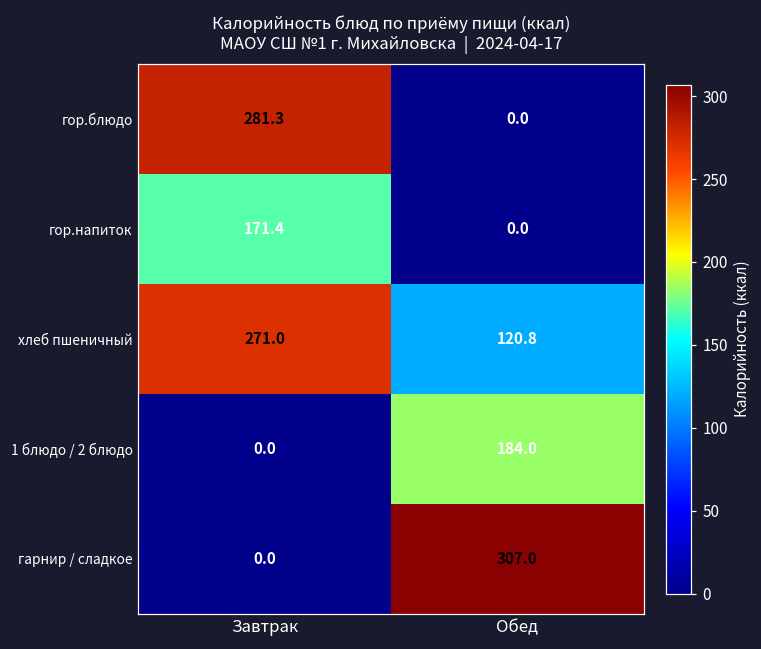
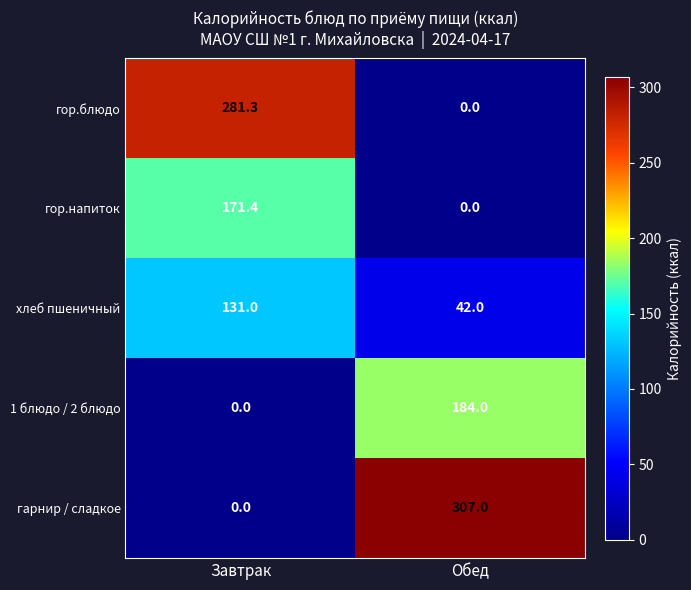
хлеб пшеничный, Завтрак: 271.0 -> 131.0
хлеб пшеничный, Обед: 120.8 -> 42.0
